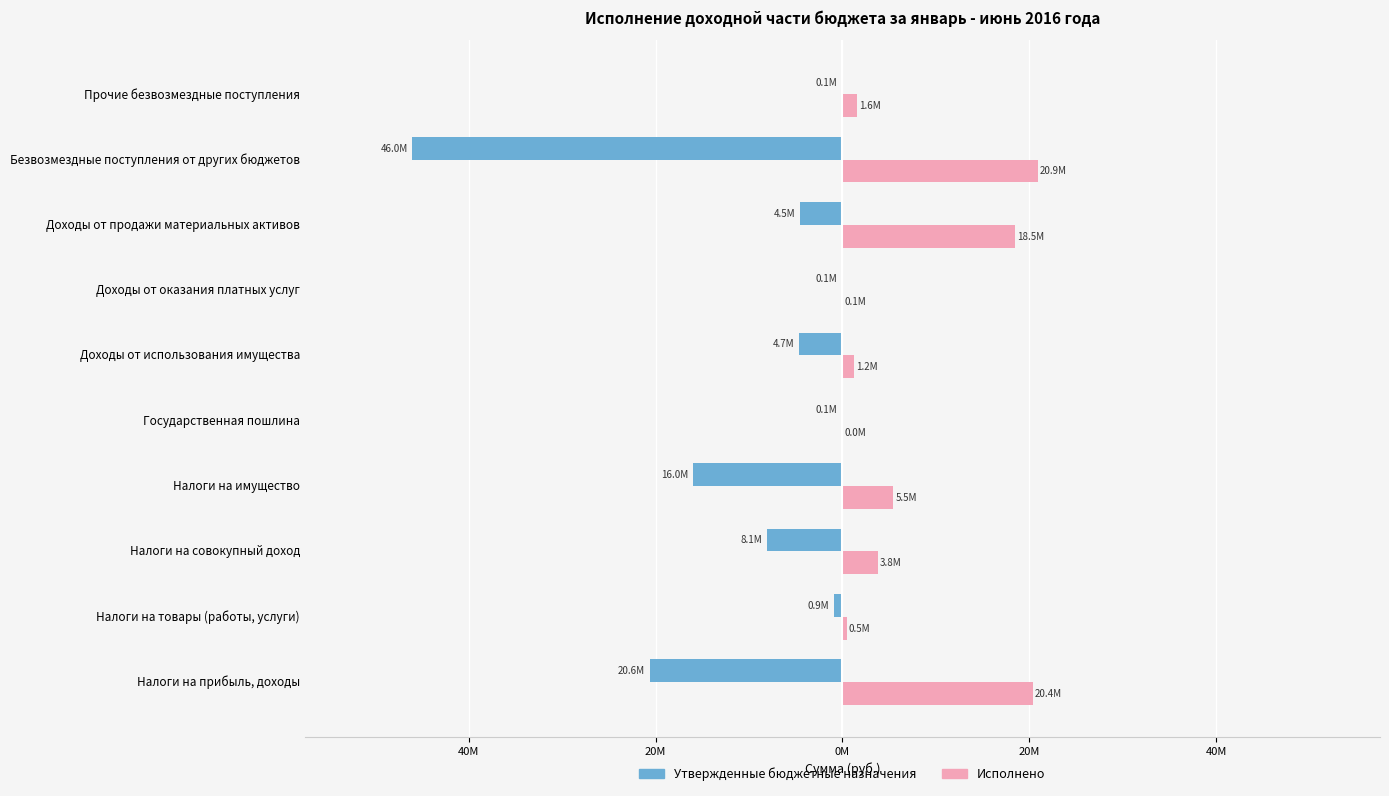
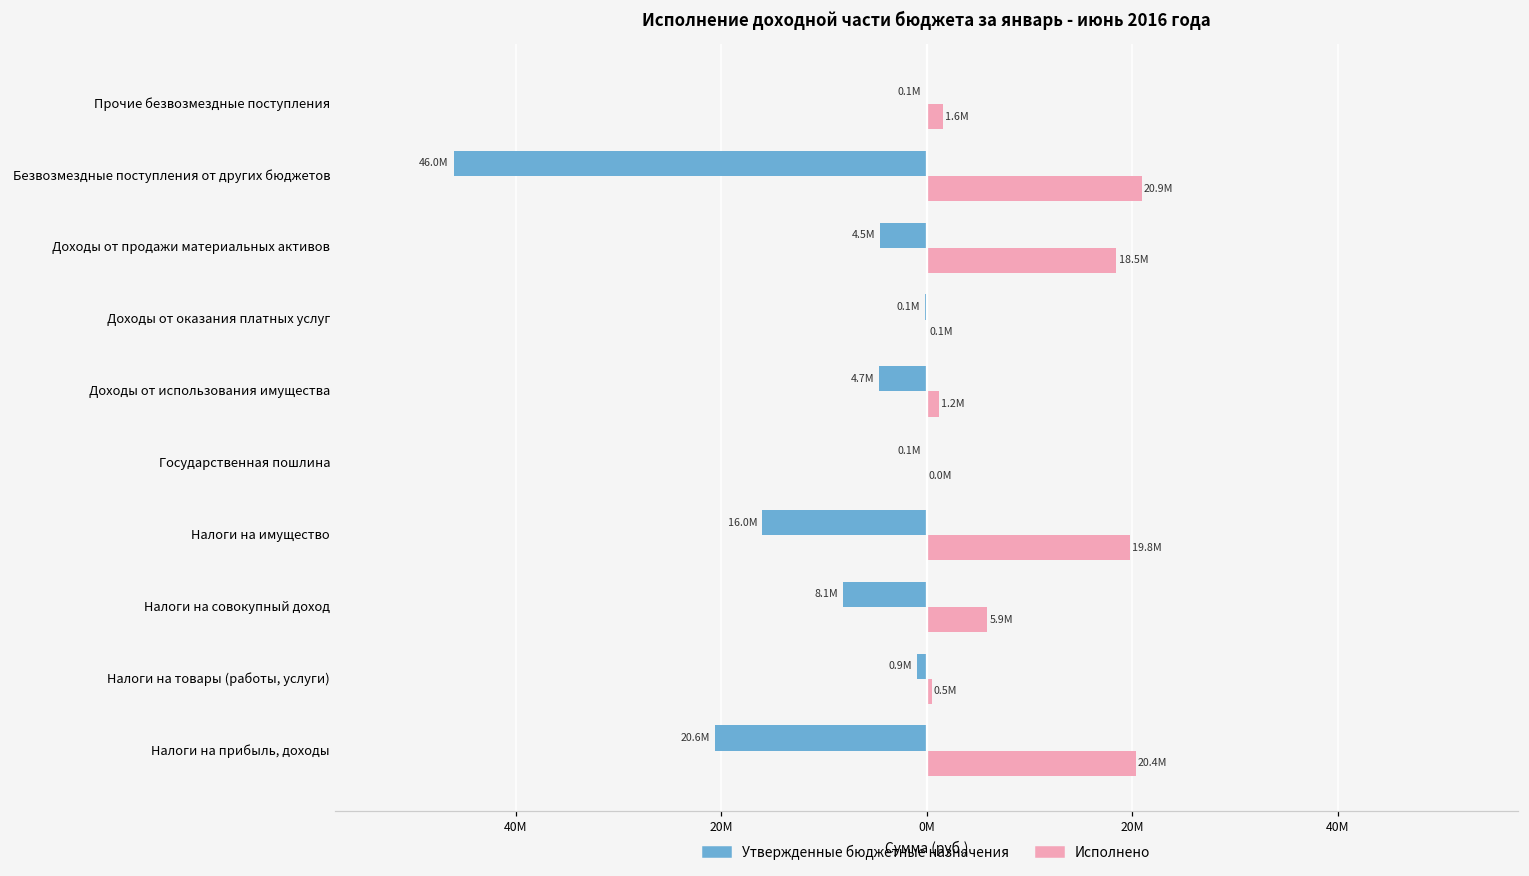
Исполнено, Налоги на имущество: 5.5M -> 19.8M
Исполнено, Налоги на совокупный доход: 3.8M -> 5.9M
